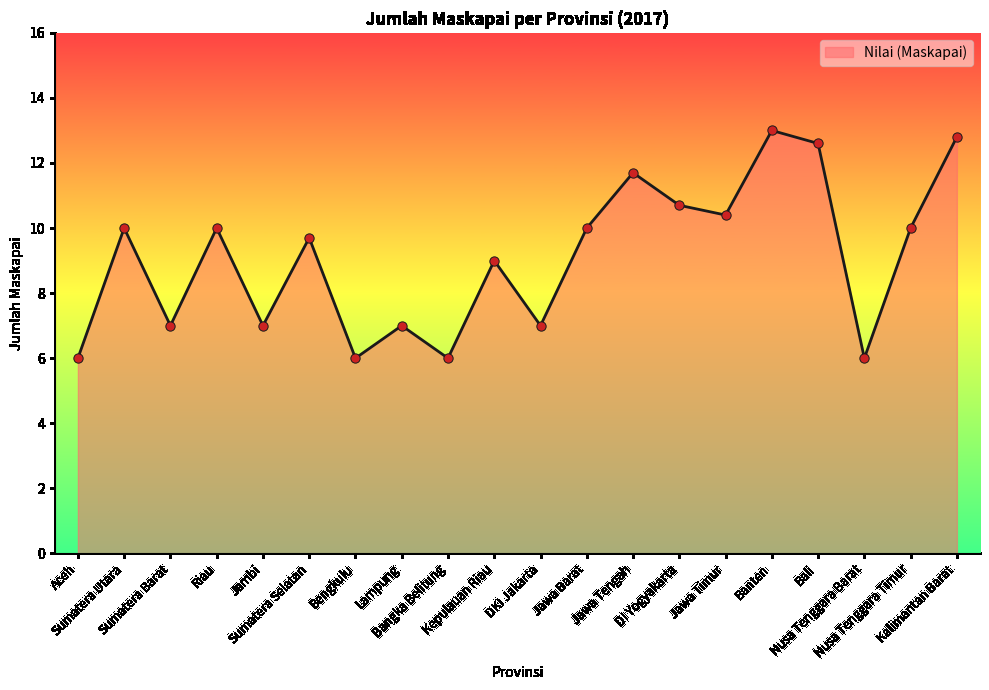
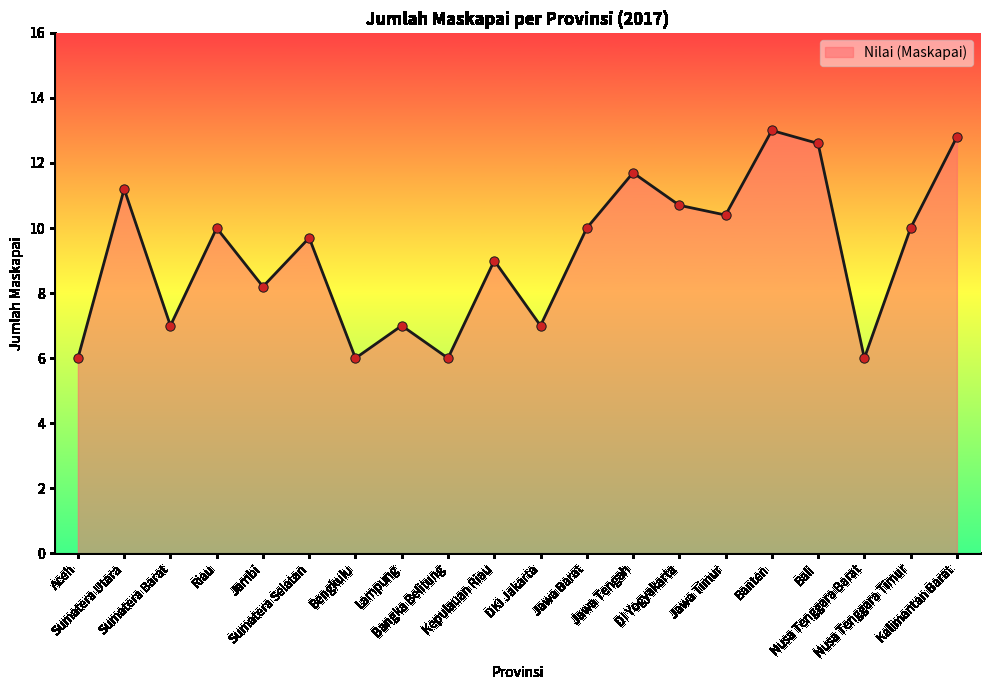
Sumatera Utara: 10.0 -> 11.2
Jambi: 7.0 -> 8.2
